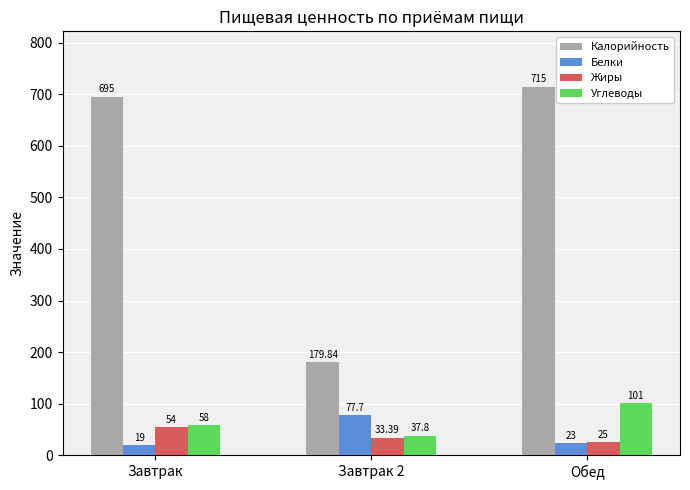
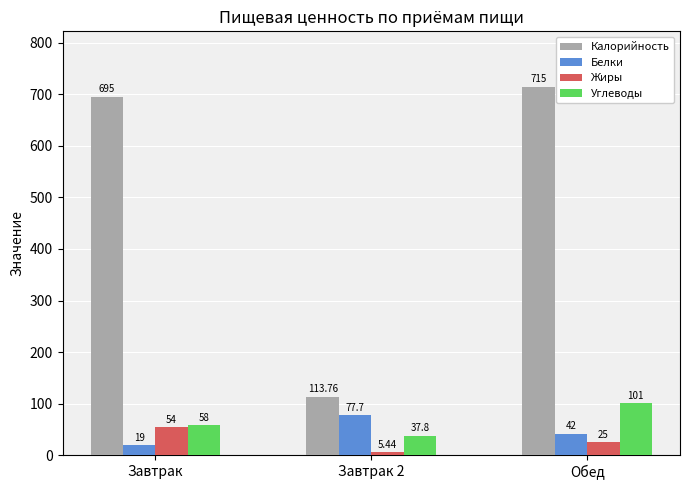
Калорийность, Завтрак 2: 179.84 -> 113.76
Жиры, Завтрак 2: 33.39 -> 5.44
Белки, Обед: 23 -> 42
